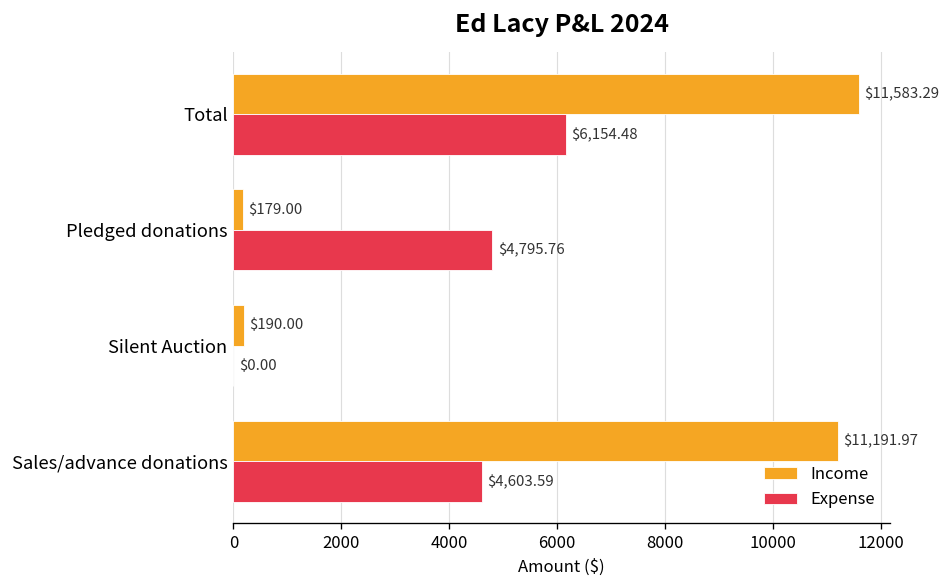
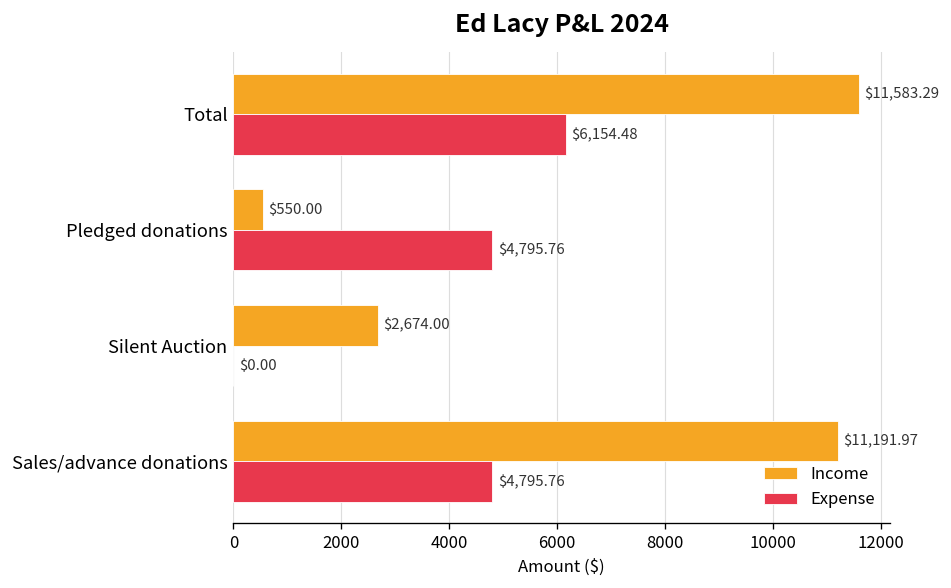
Income, Pledged donations: $179.00 -> $550.00
Income, Silent Auction: $190.00 -> $2,674.00
Expense, Sales/advance donations: $4,603.59 -> $4,795.76
